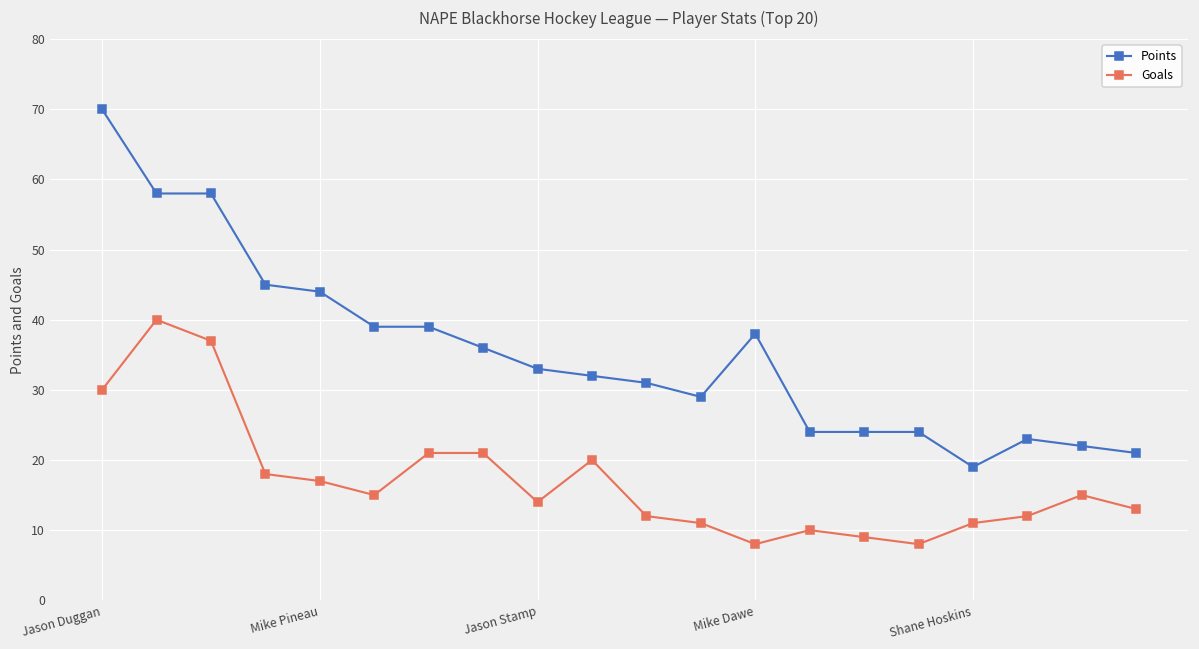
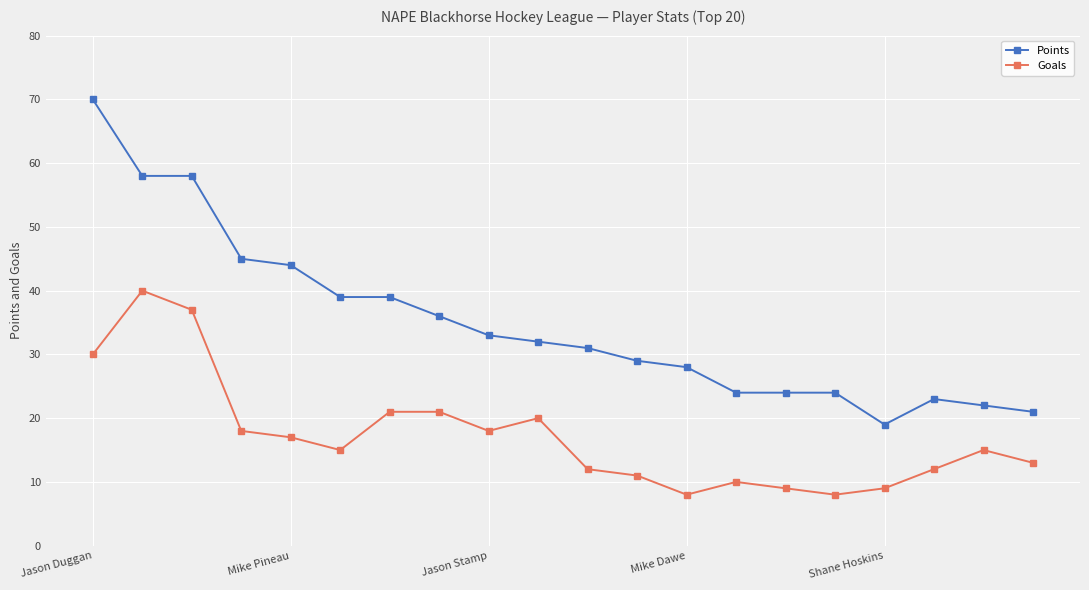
Goals, Jason Stamp: 14 -> 18
Points, Mike Dawe: 38 -> 28
Goals, Shane Hoskins: 11 -> 9
